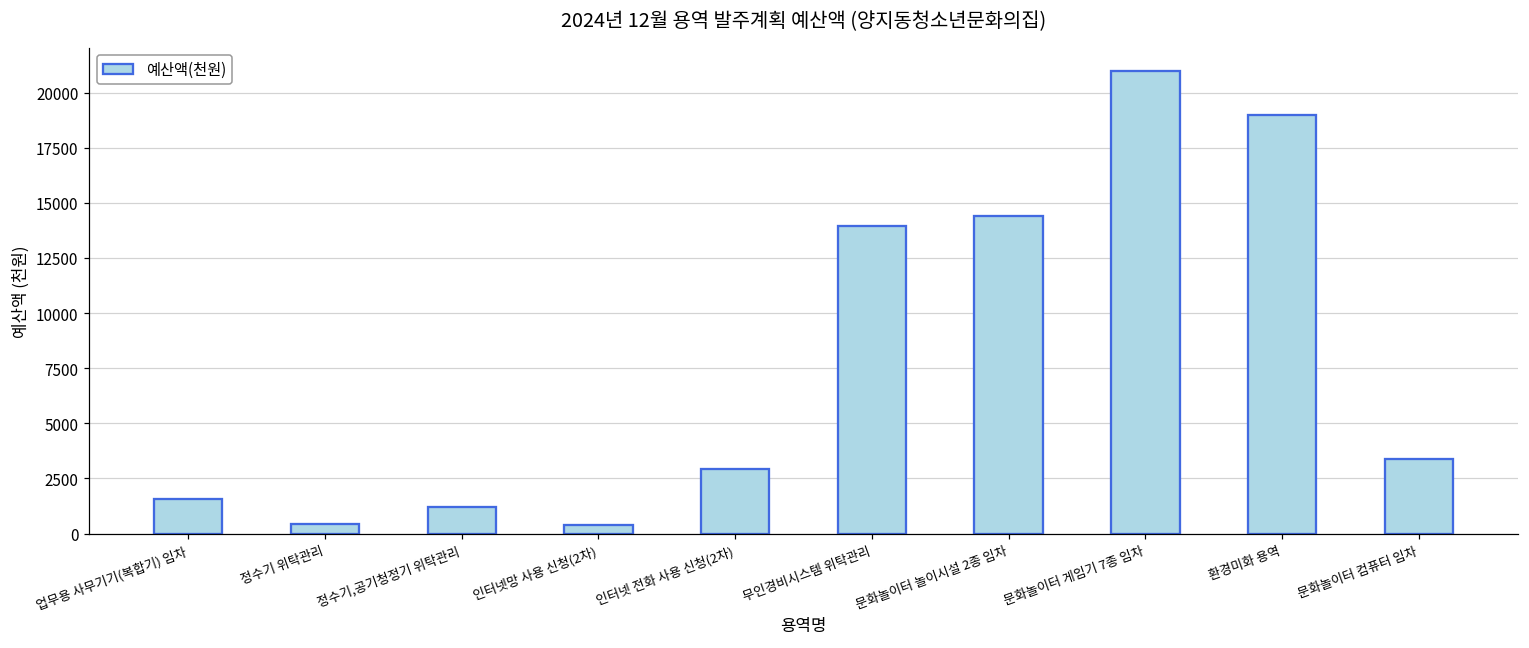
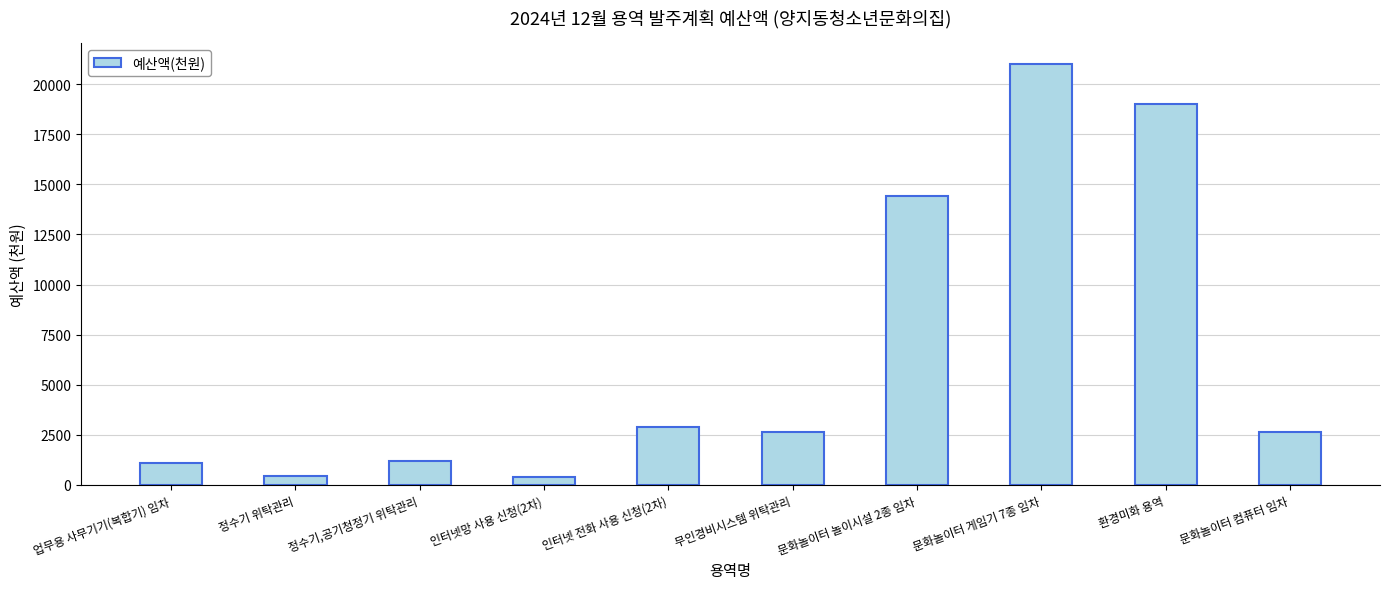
업무용 사무기기(복합기) 임차: 1600 -> 1100
무인경비시스템 위탁관리: 14000 -> 2600
문화놀이터 컴퓨터 임차: 3400 -> 2600
